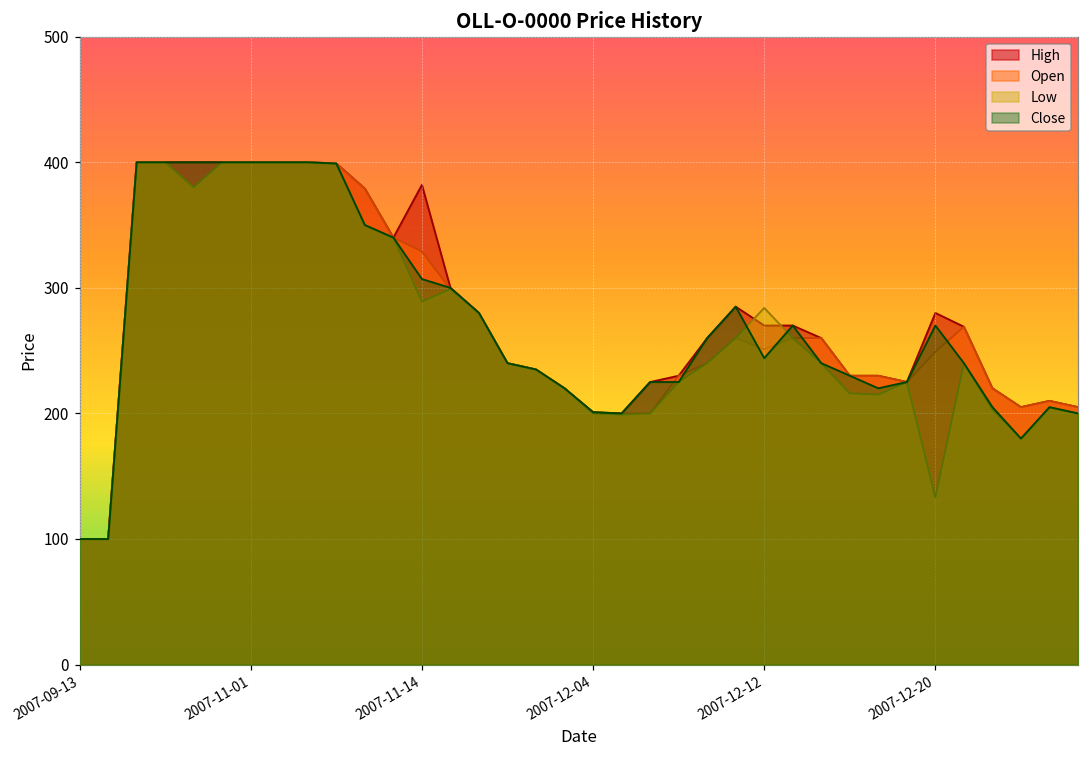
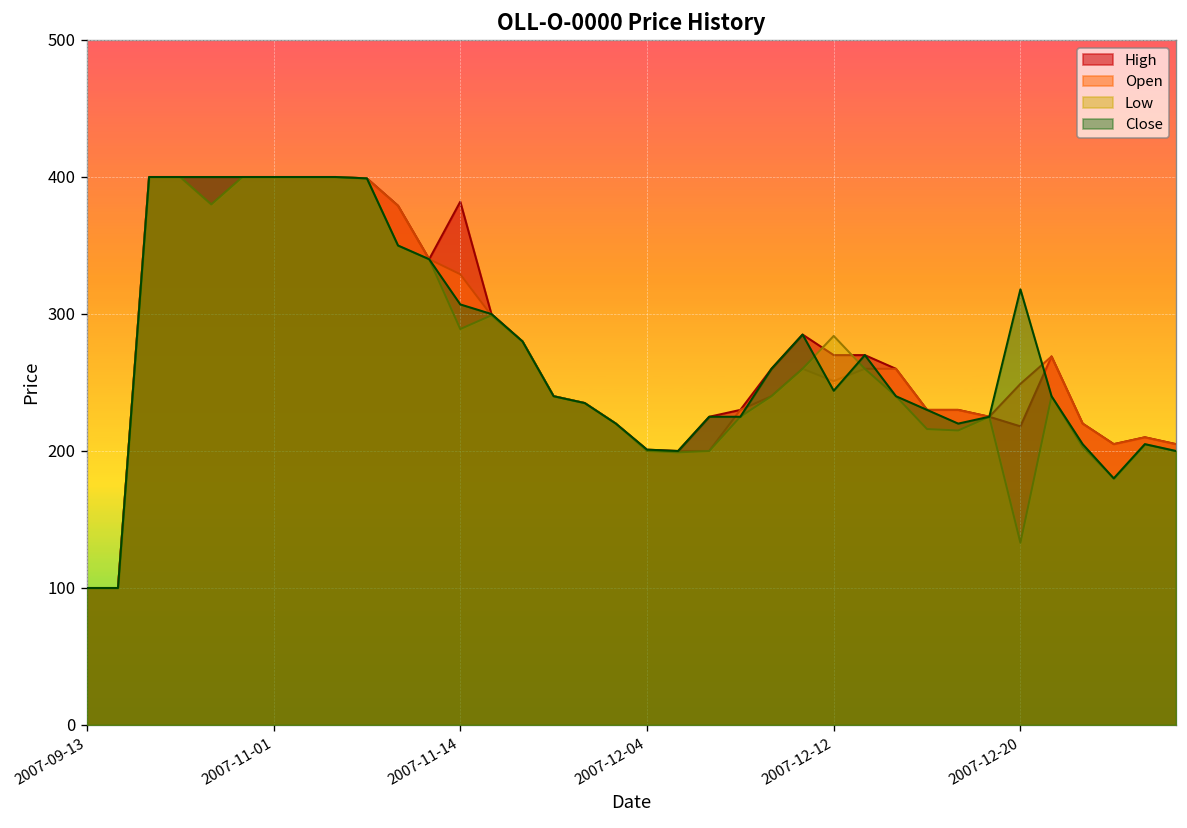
High, 2007-12-20: 280 -> 218
Close, 2007-12-20: 270 -> 318
